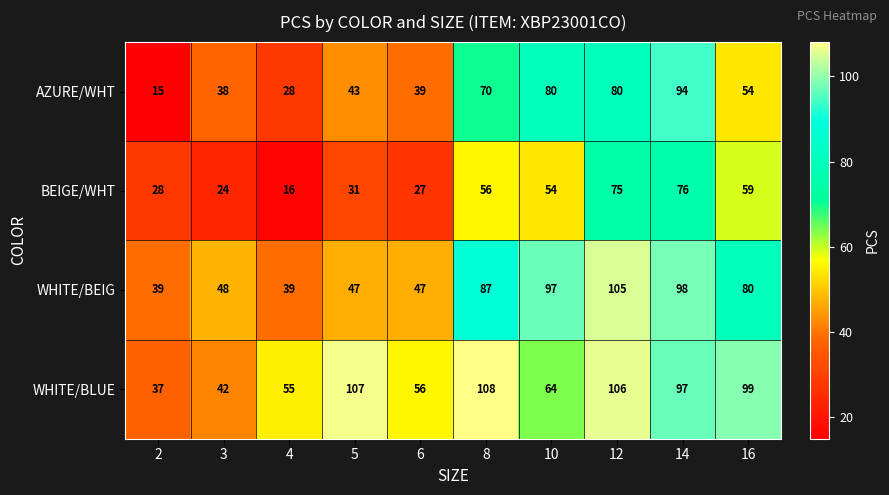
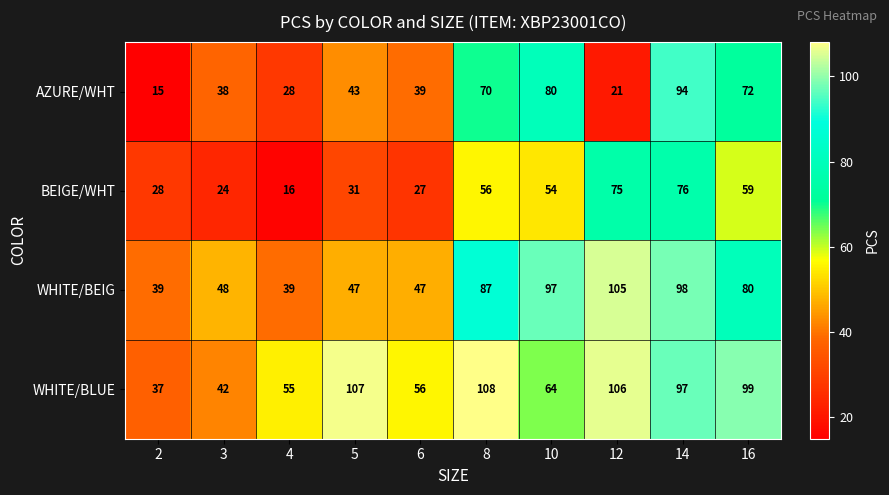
AZURE/WHT, 12: 80 -> 21
AZURE/WHT, 16: 54 -> 72
